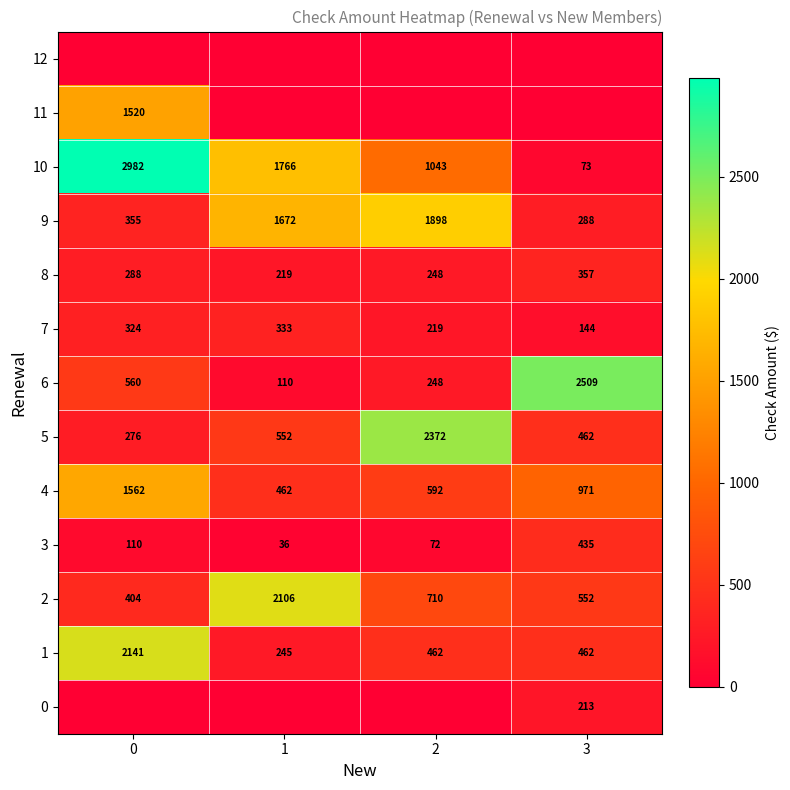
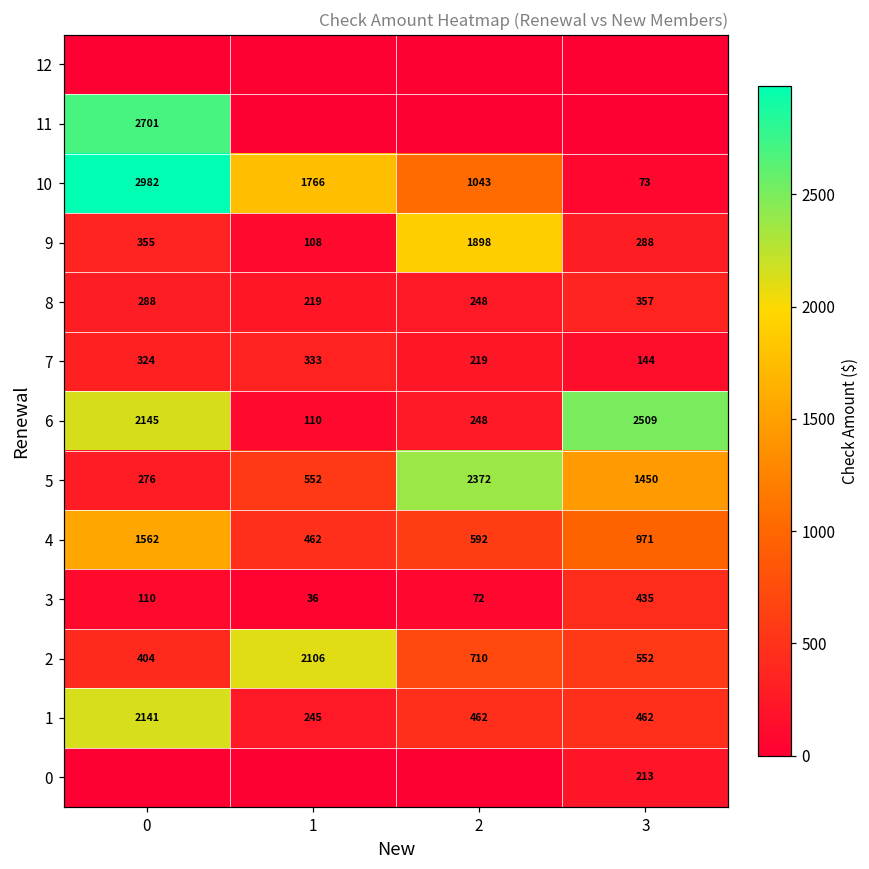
11, 0: 1520 -> 2701
9, 1: 1672 -> 108
6, 0: 560 -> 2145
5, 3: 462 -> 1450
